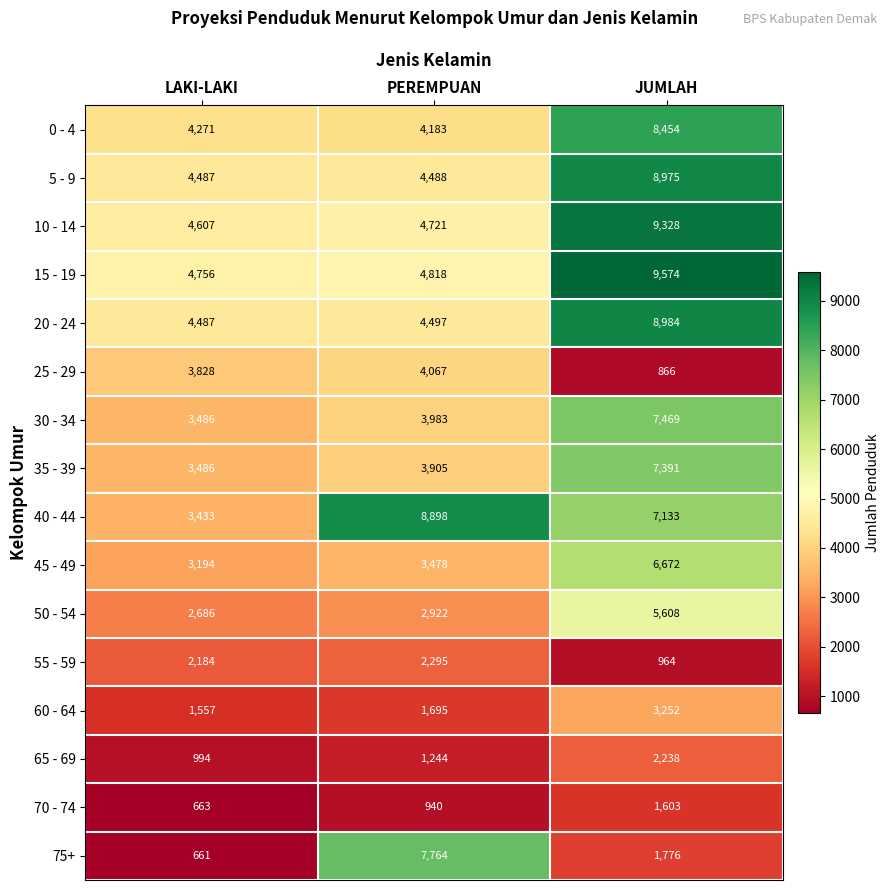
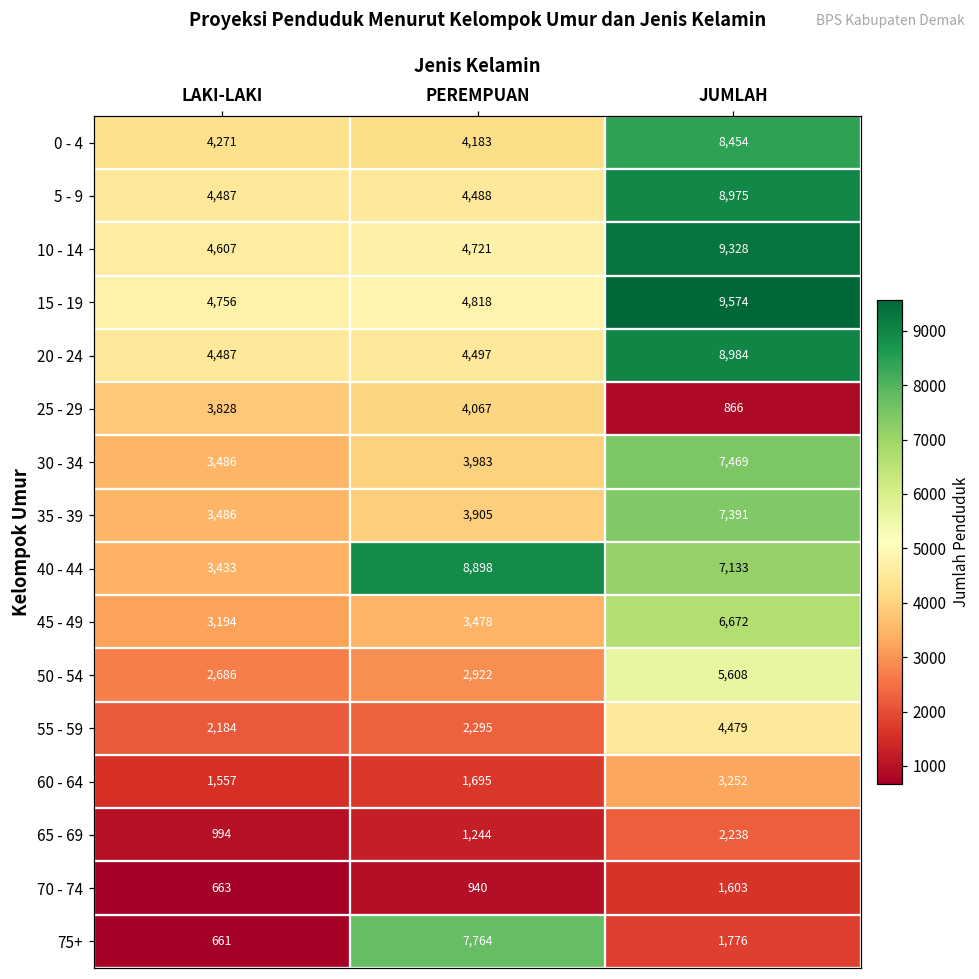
55 - 59, JUMLAH: 964 -> 4,479
